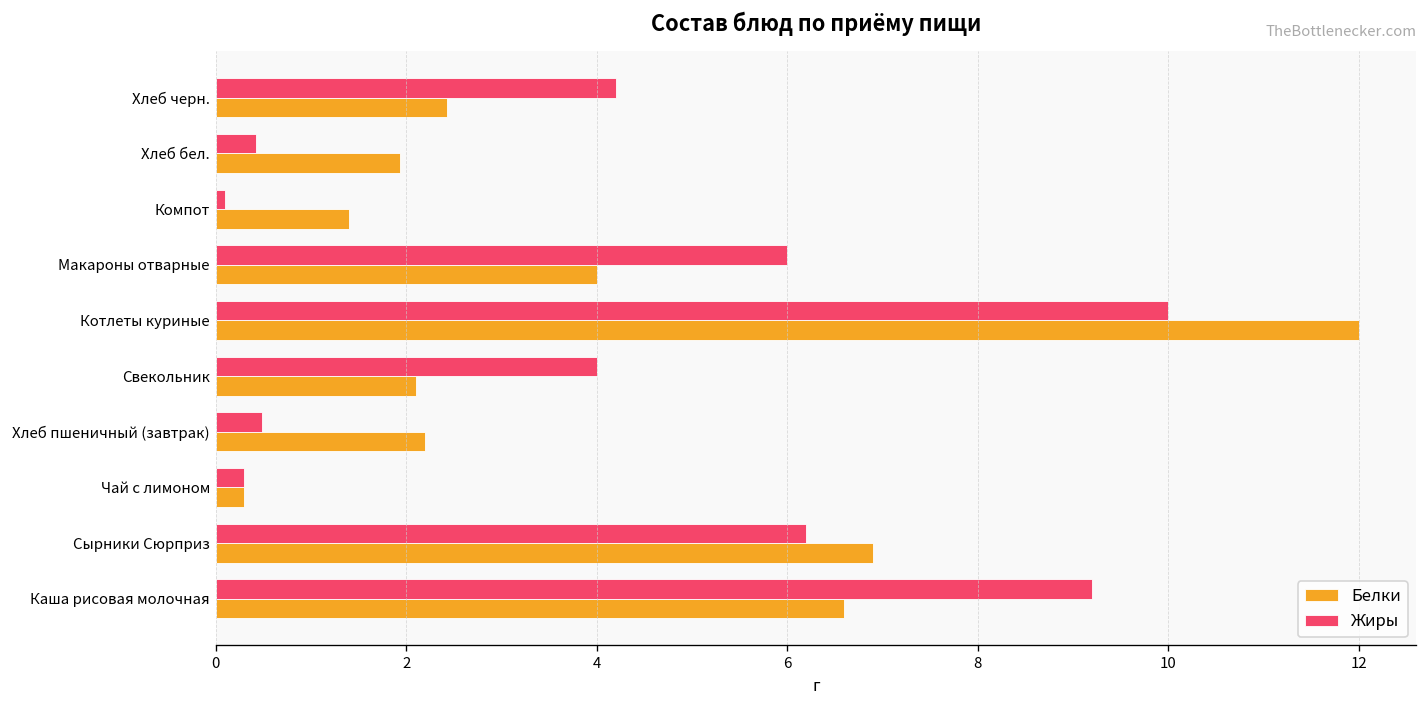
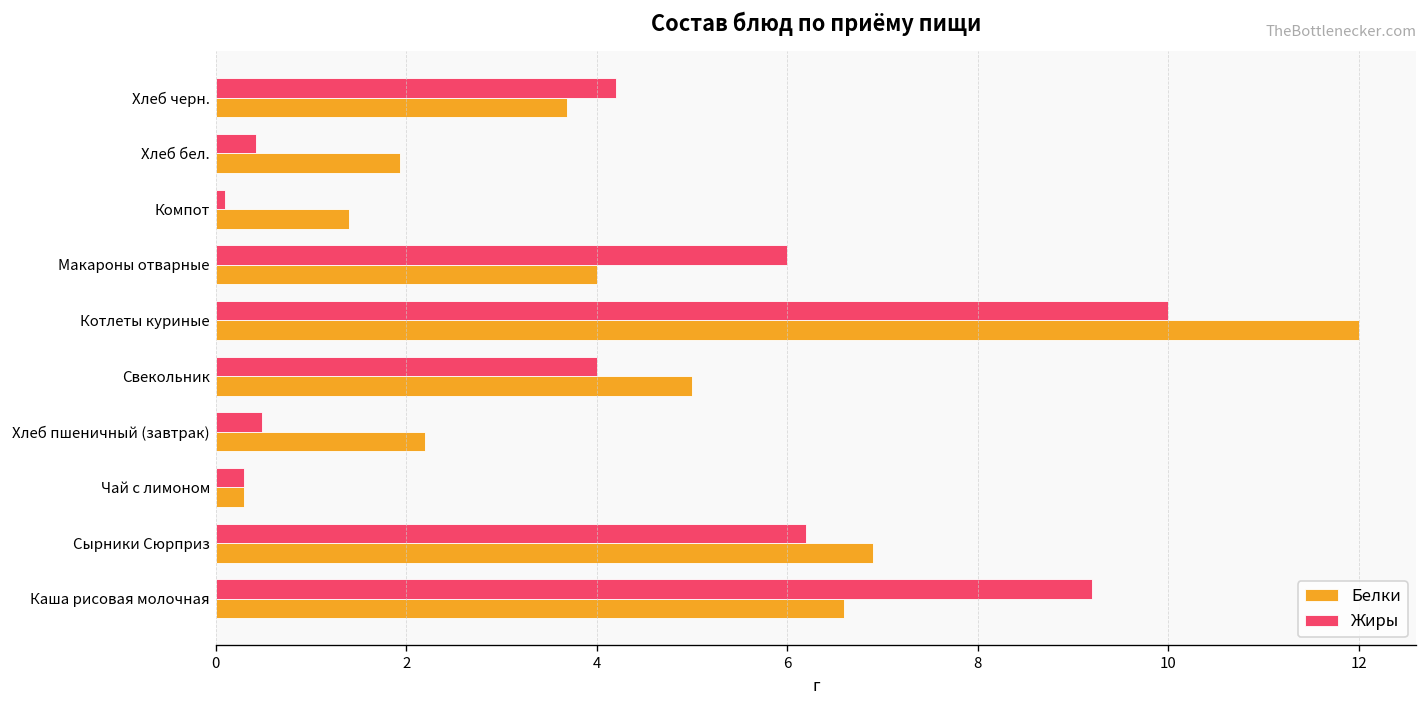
Белки, Хлеб черн.: 2.4 -> 3.7
Белки, Свекольник: 2.1 -> 5.0
